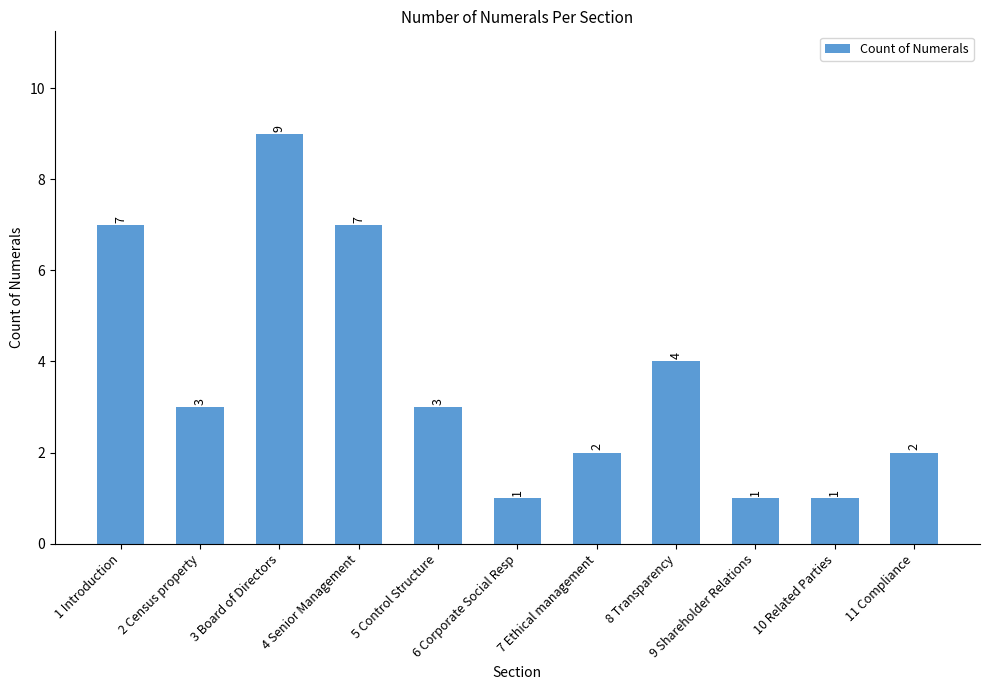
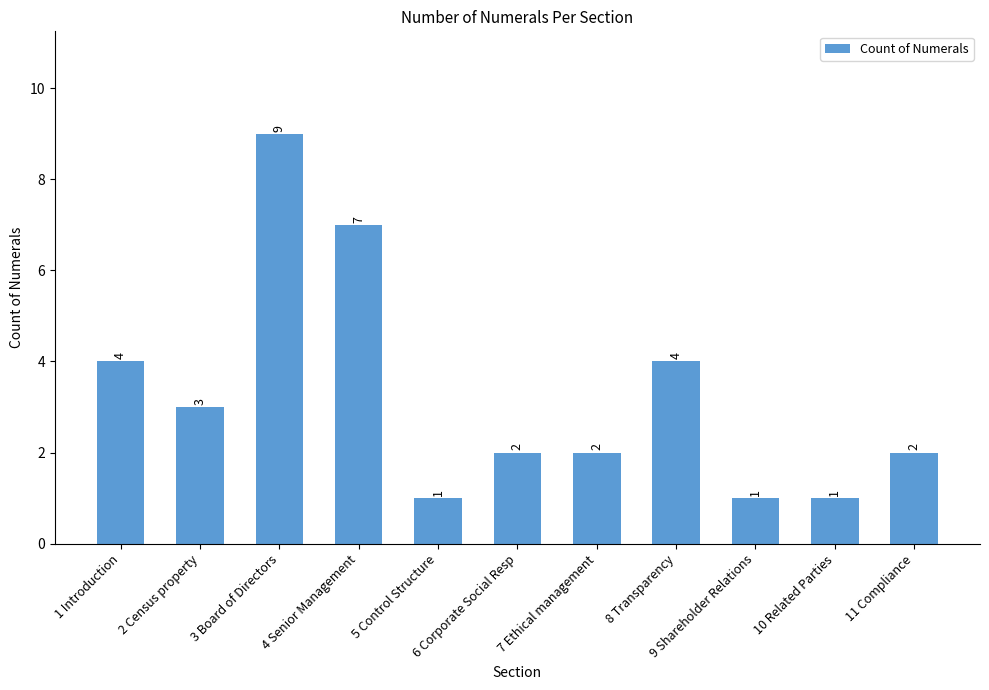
1 Introduction: 7 -> 4
5 Control Structure: 3 -> 1
6 Corporate Social Resp: 1 -> 2
